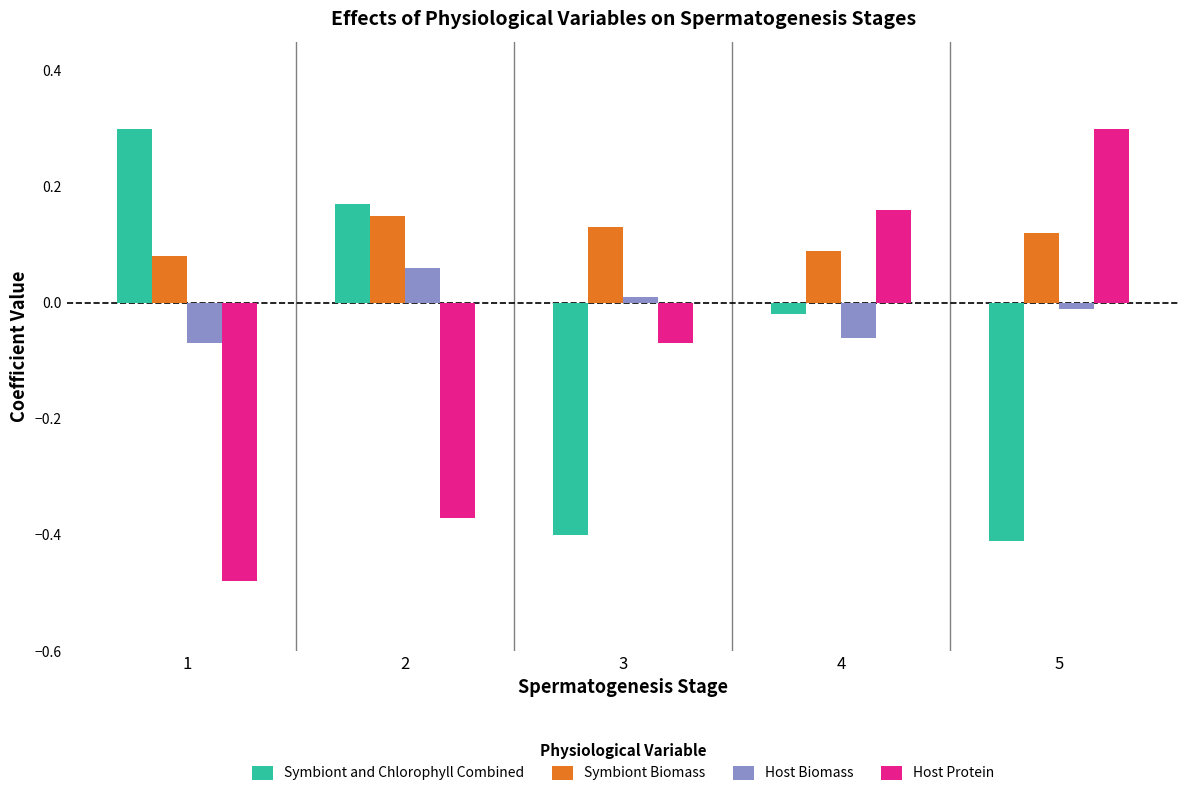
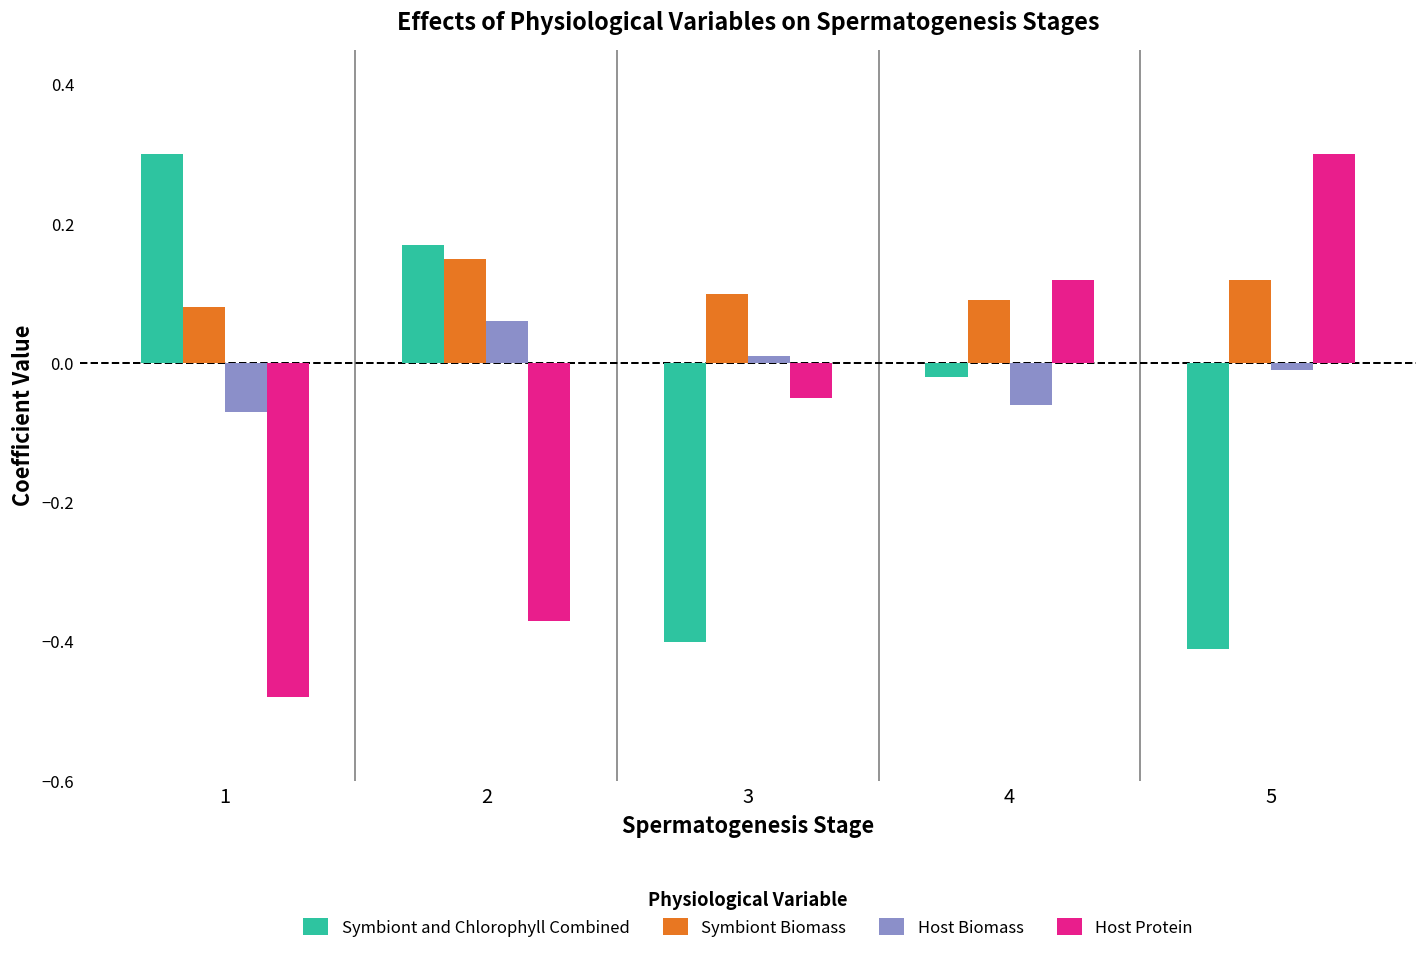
Symbiont Biomass, 3: 0.13 -> 0.10
Host Protein, 3: -0.07 -> -0.05
Host Protein, 4: 0.16 -> 0.12
